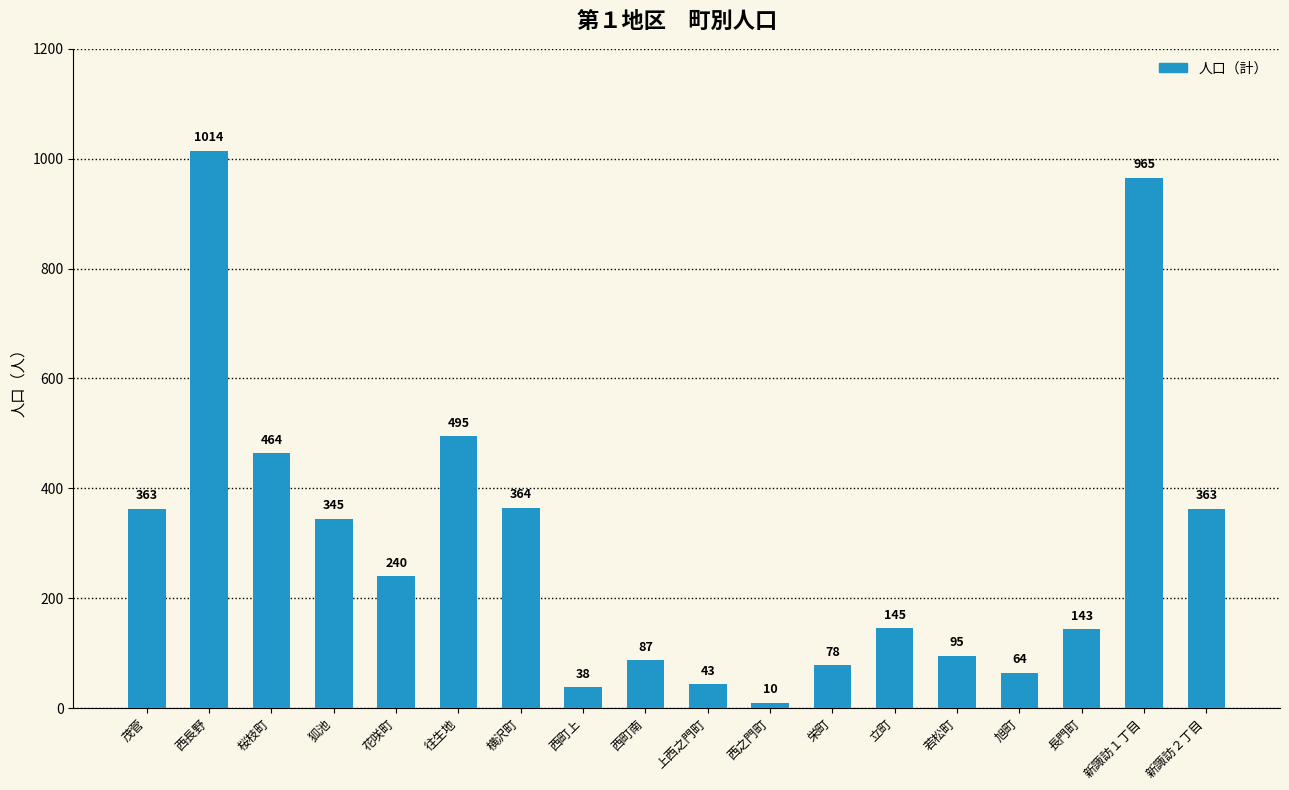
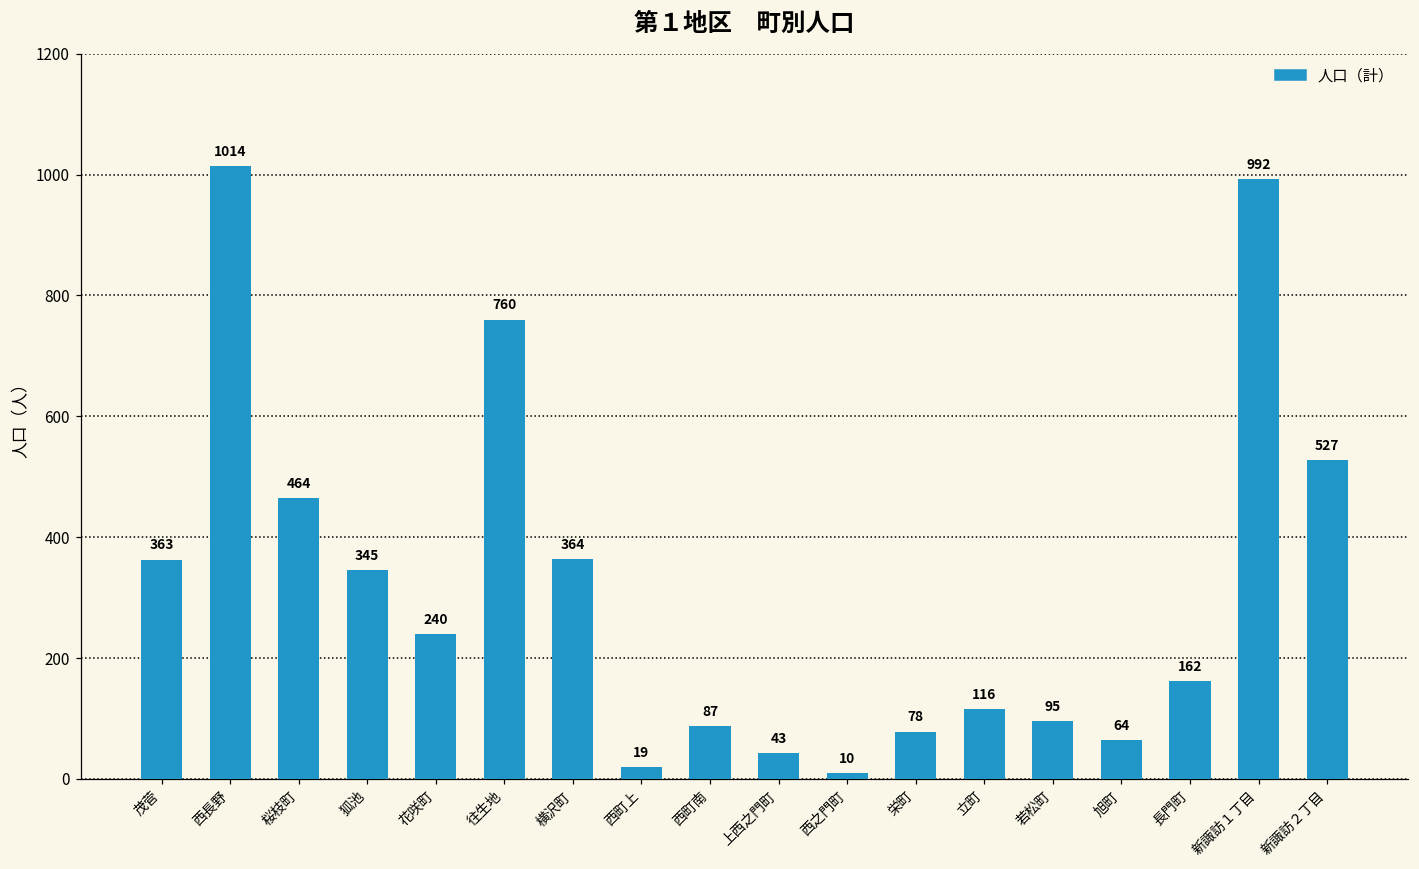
往生地: 495 -> 760
西町上: 38 -> 19
立町: 145 -> 116
長門町: 143 -> 162
新諏訪１丁目: 965 -> 992
新諏訪２丁目: 363 -> 527
